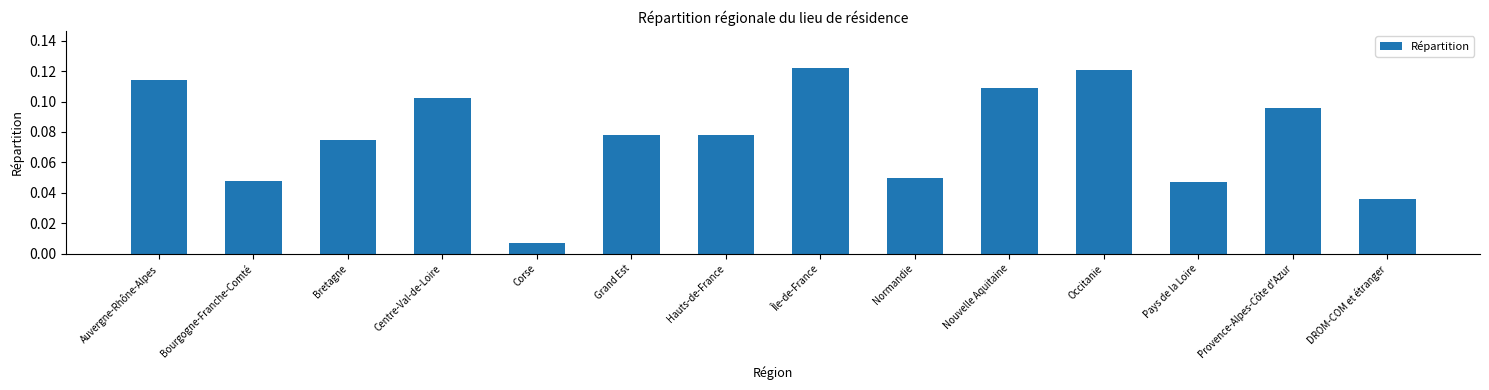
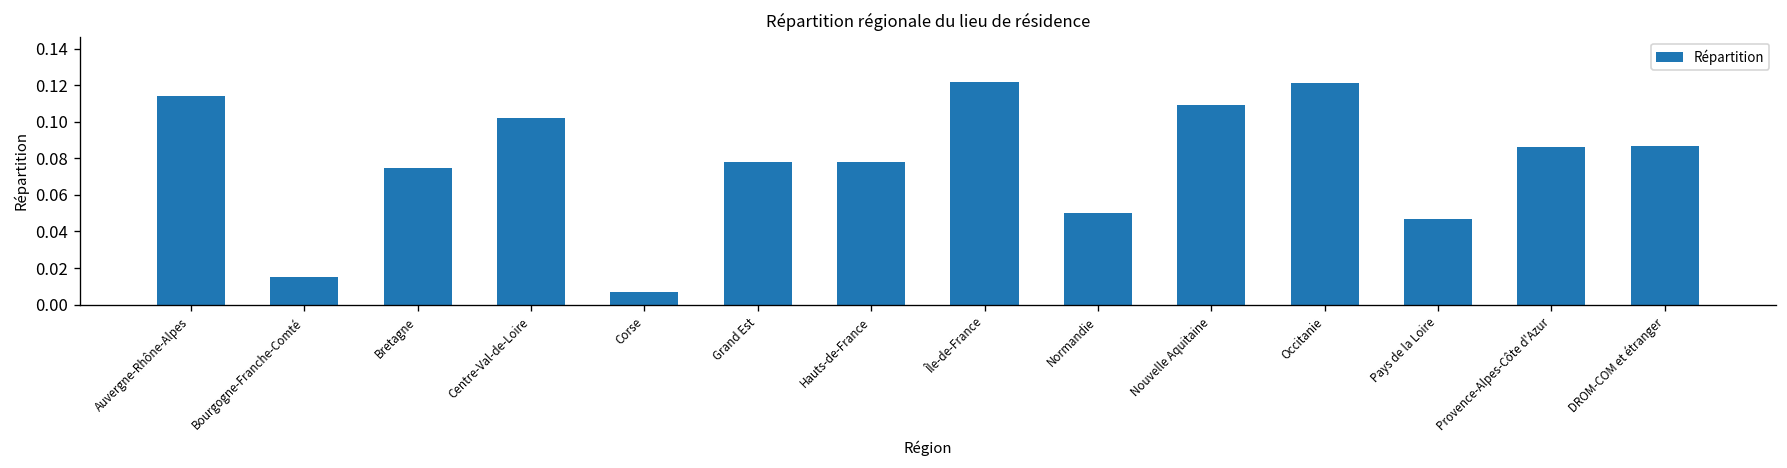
Bourgogne-Franche-Comté: 0.048 -> 0.015
Provence-Alpes-Côte d'Azur: 0.096 -> 0.086
DROM-COM et étranger: 0.036 -> 0.087
